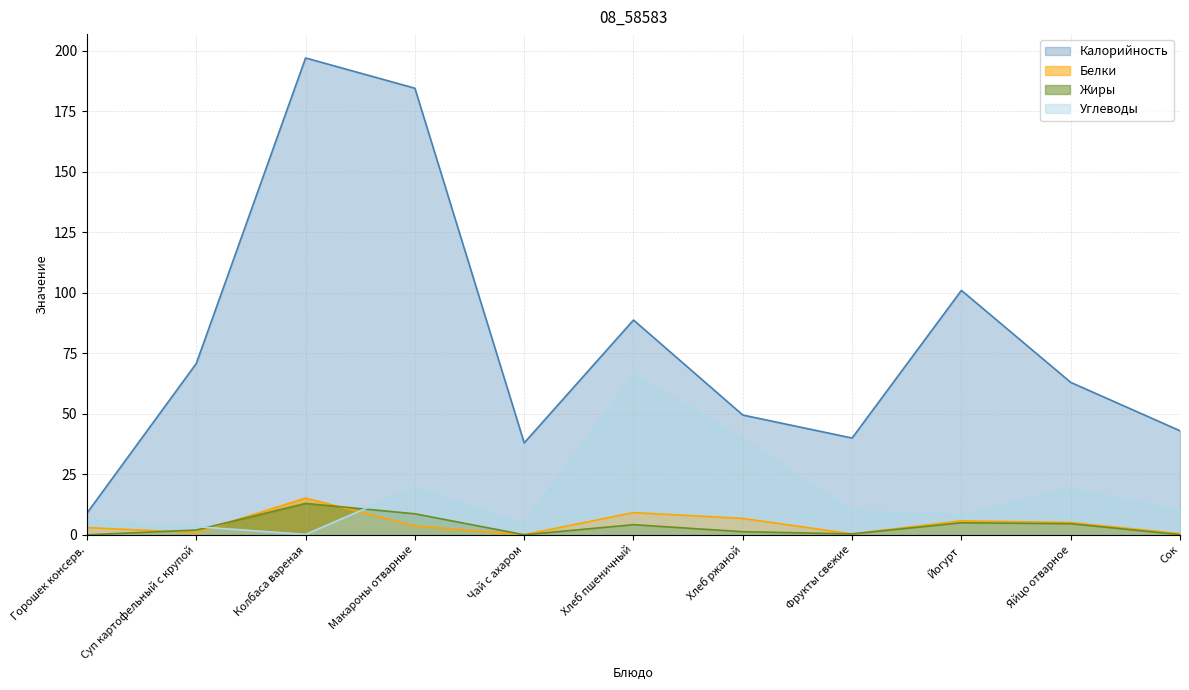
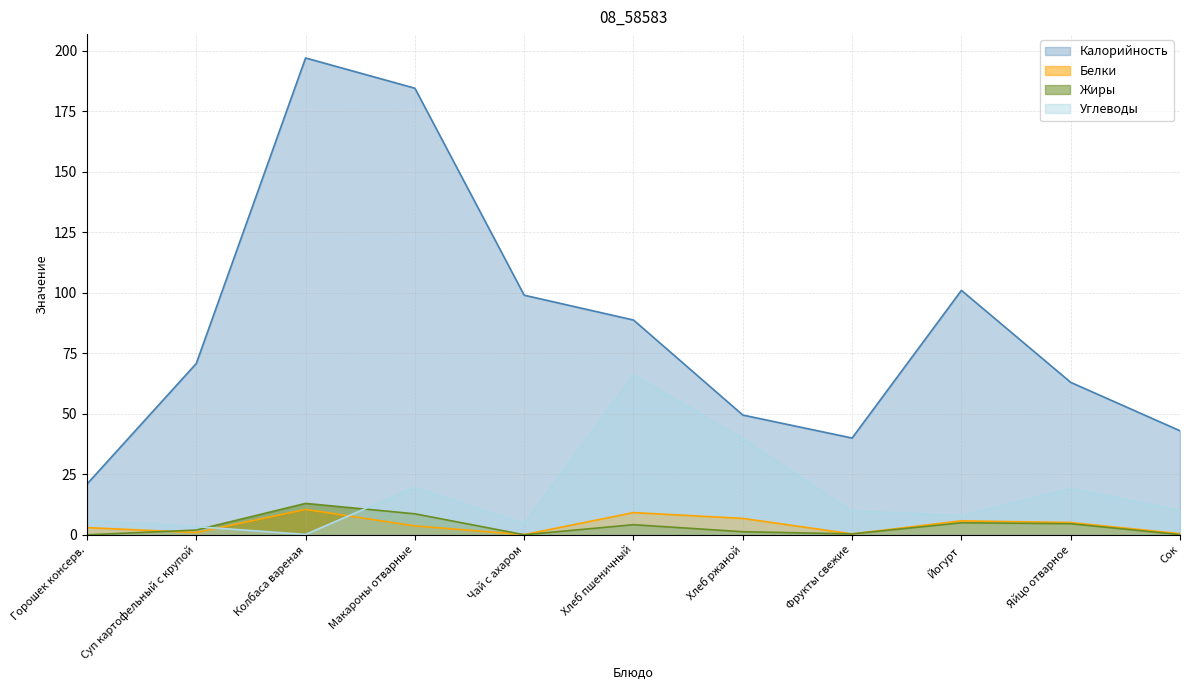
Калорийность, Горошек консерв.: 9 -> 21
Белки, Колбаса вареная: 15 -> 11
Калорийность, Чай с ахаром: 38 -> 99
